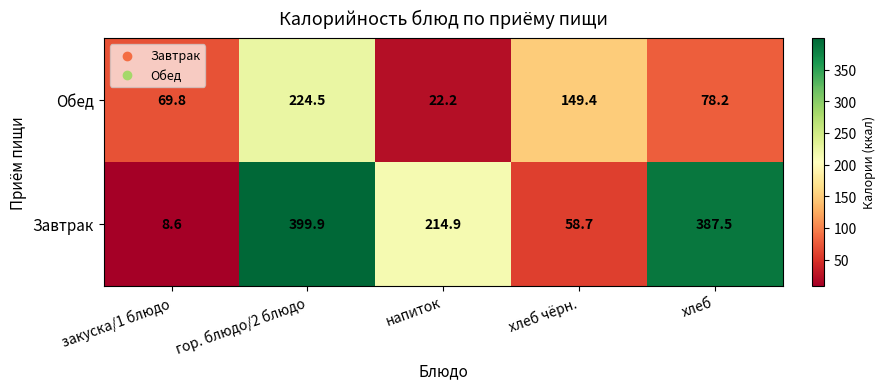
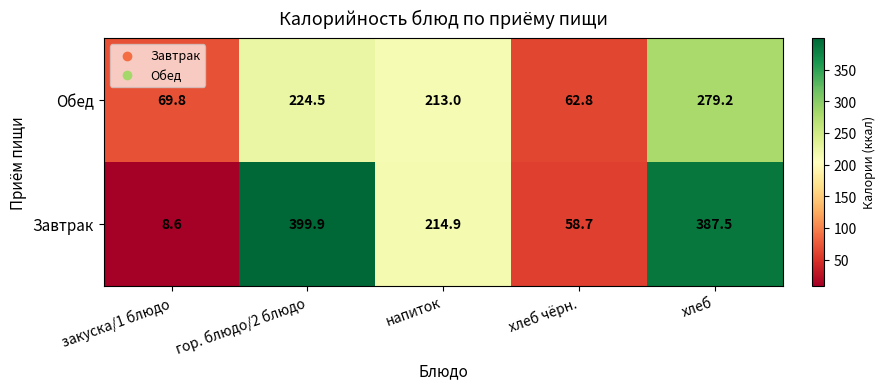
Обед, напиток: 22.2 -> 213.0
Обед, хлеб чёрн.: 149.4 -> 62.8
Обед, хлеб: 78.2 -> 279.2
